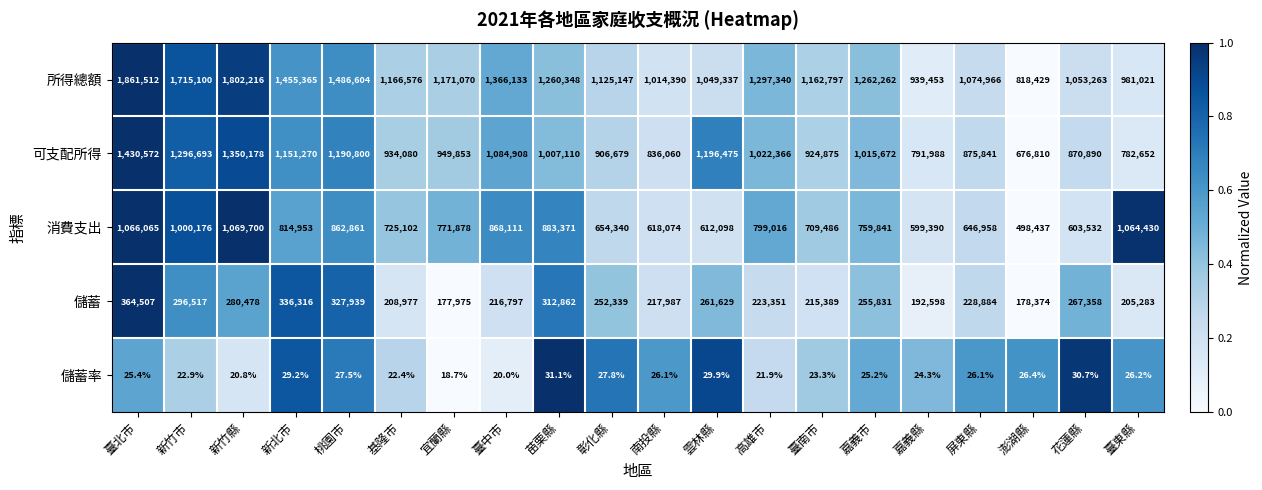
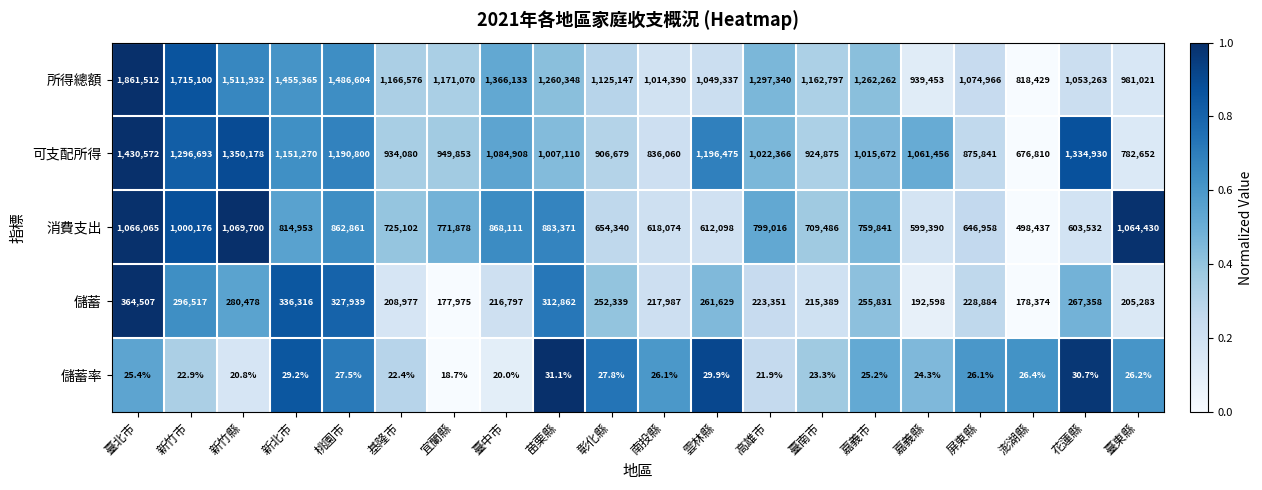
所得總額, 新竹縣: 1,802,216 -> 1,511,932
可支配所得, 嘉義縣: 791,988 -> 1,061,456
可支配所得, 花蓮縣: 870,890 -> 1,334,930
